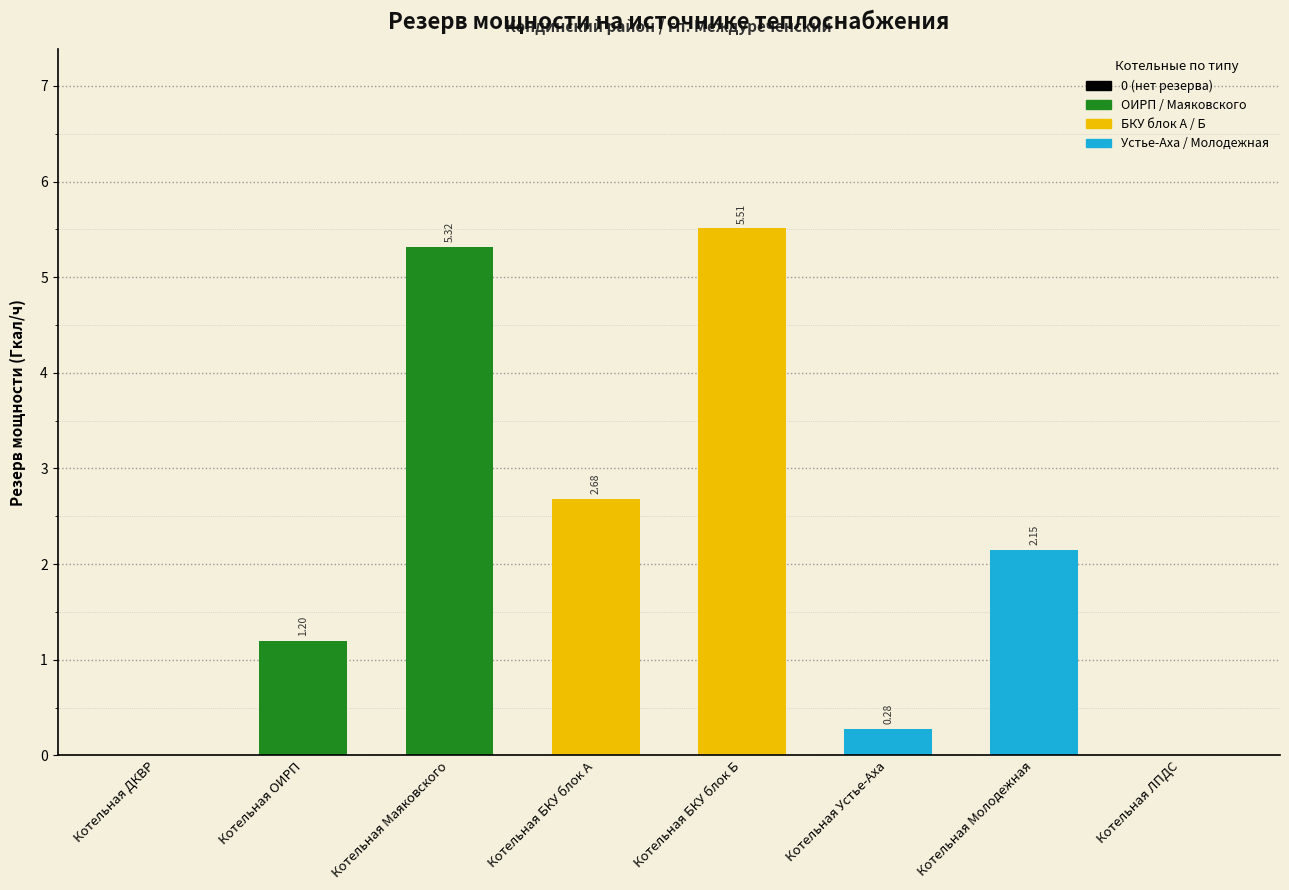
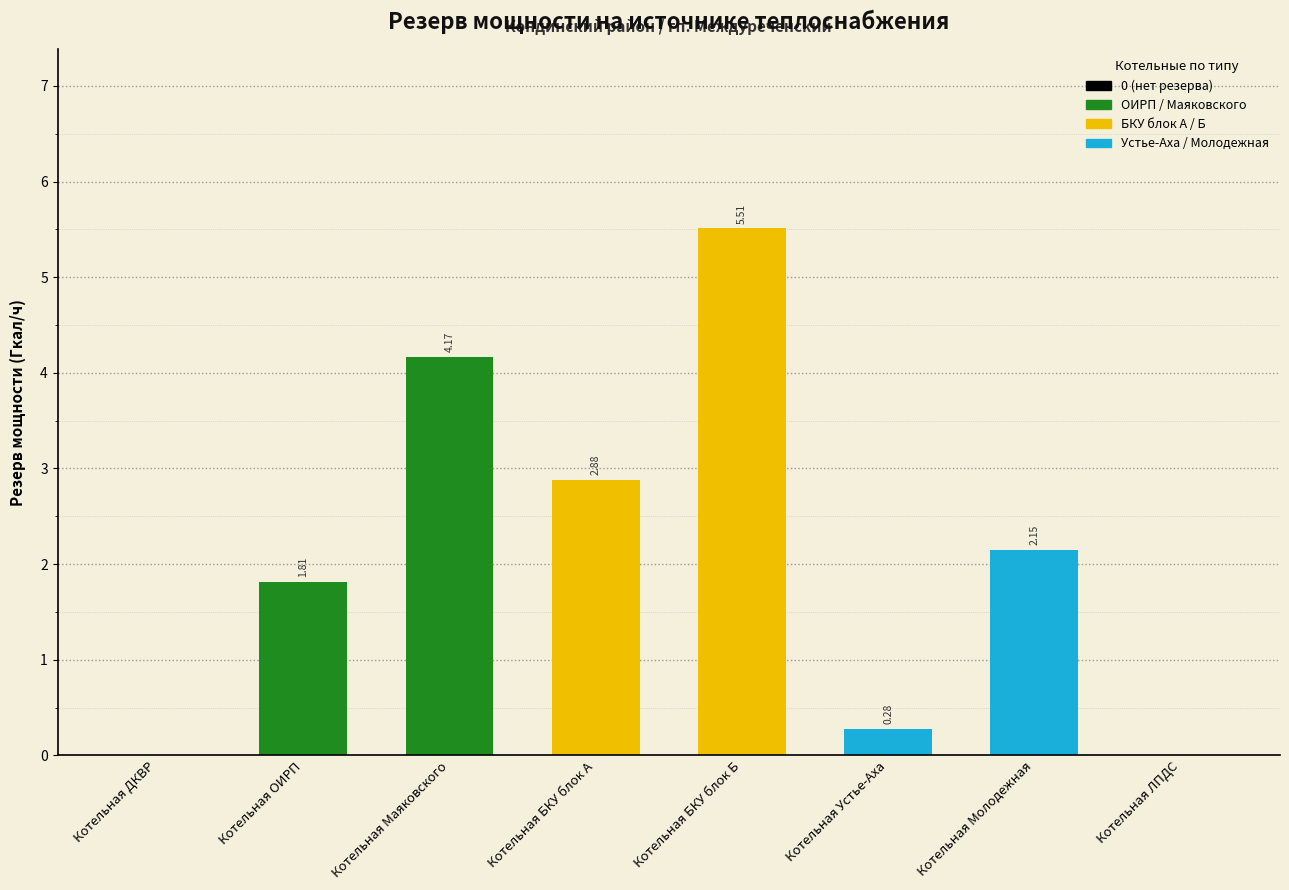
Котельная ОИРП: 1.20 -> 1.81
Котельная Маяковского: 5.32 -> 4.17
Котельная БКУ блок А: 2.68 -> 2.88
